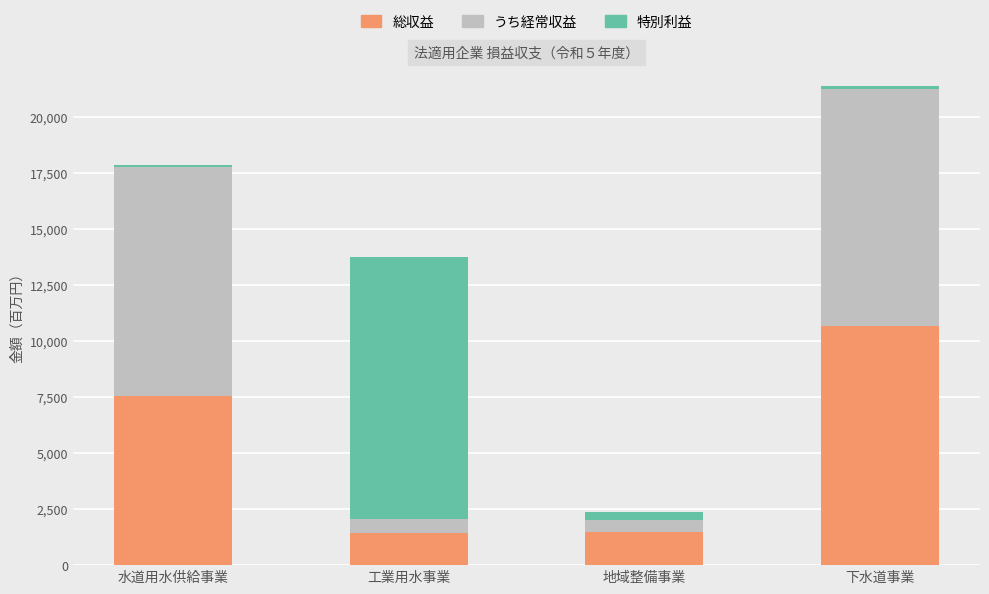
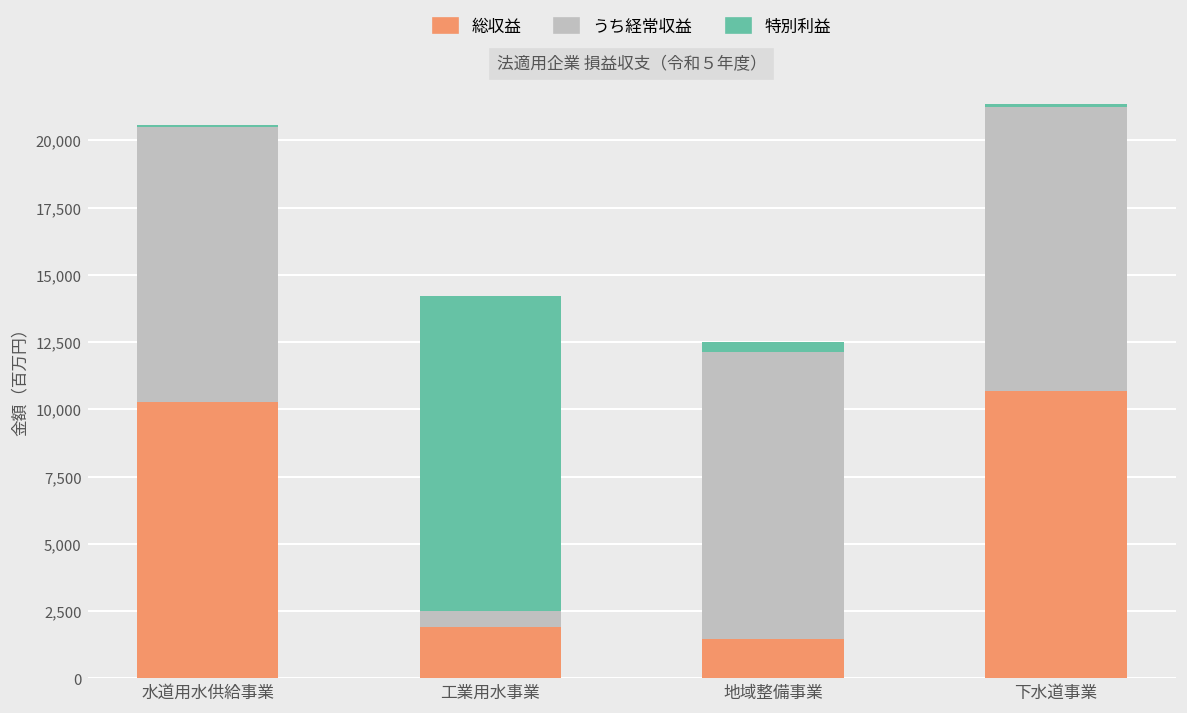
総収益, 水道用水供給事業: 7,600 -> 10,300
総収益, 工業用水事業: 1,400 -> 1,900
うち経常収益, 地域整備事業: 500 -> 10,600
